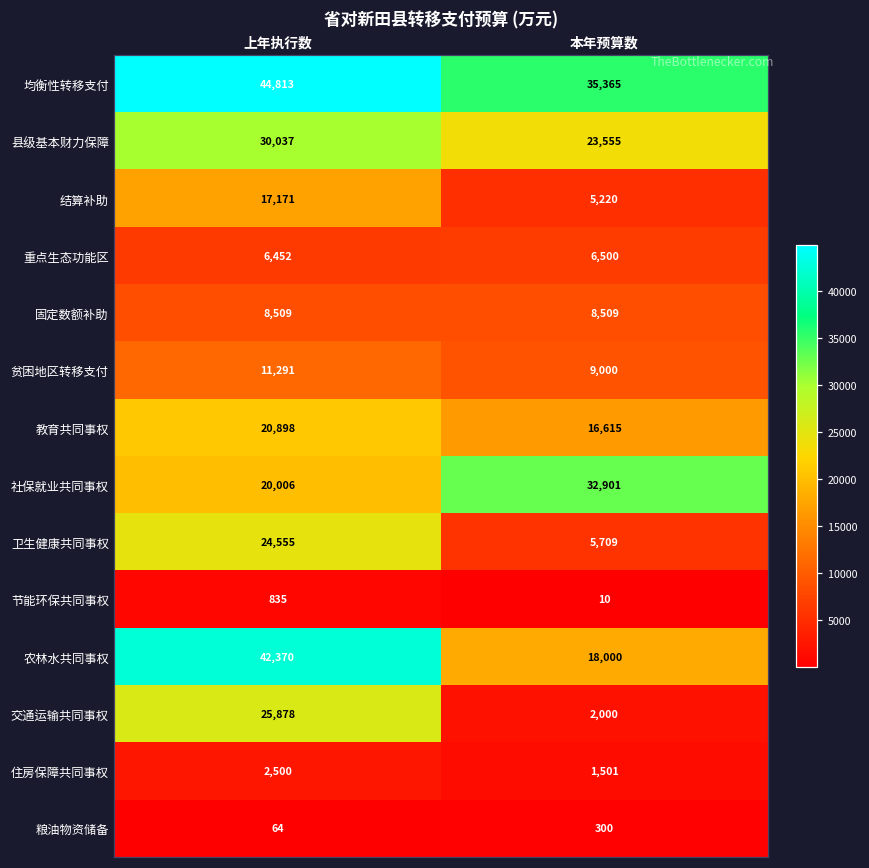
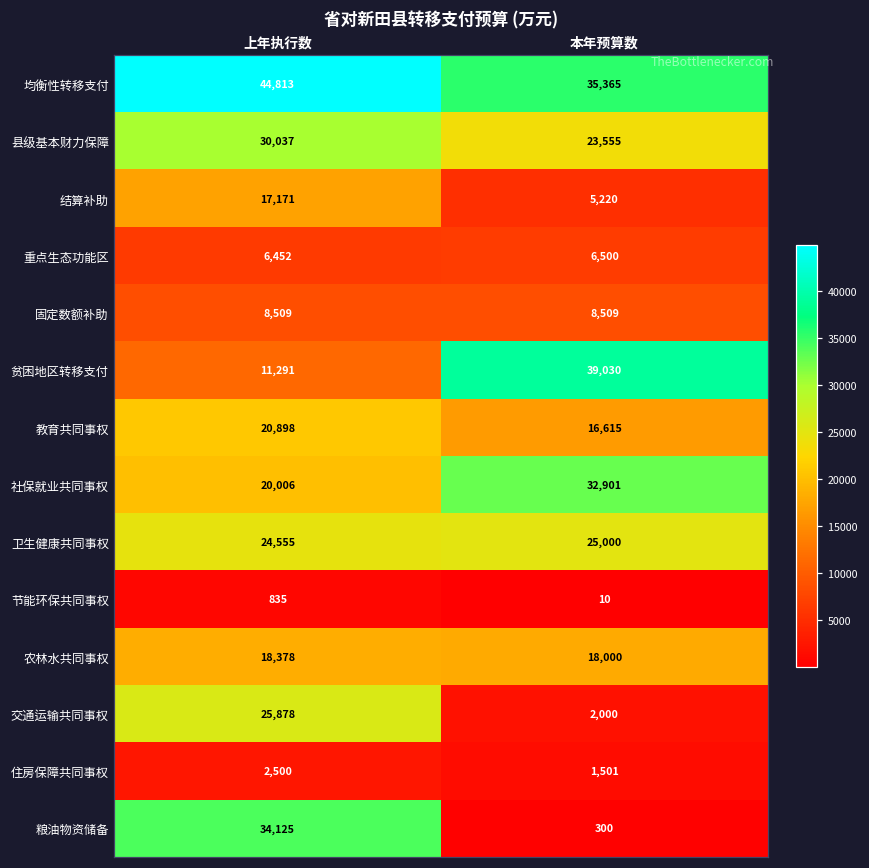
贫困地区转移支付, 本年预算数: 9,000 -> 39,030
卫生健康共同事权, 本年预算数: 5,709 -> 25,000
农林水共同事权, 上年执行数: 42,370 -> 18,378
粮油物资储备, 上年执行数: 64 -> 34,125
